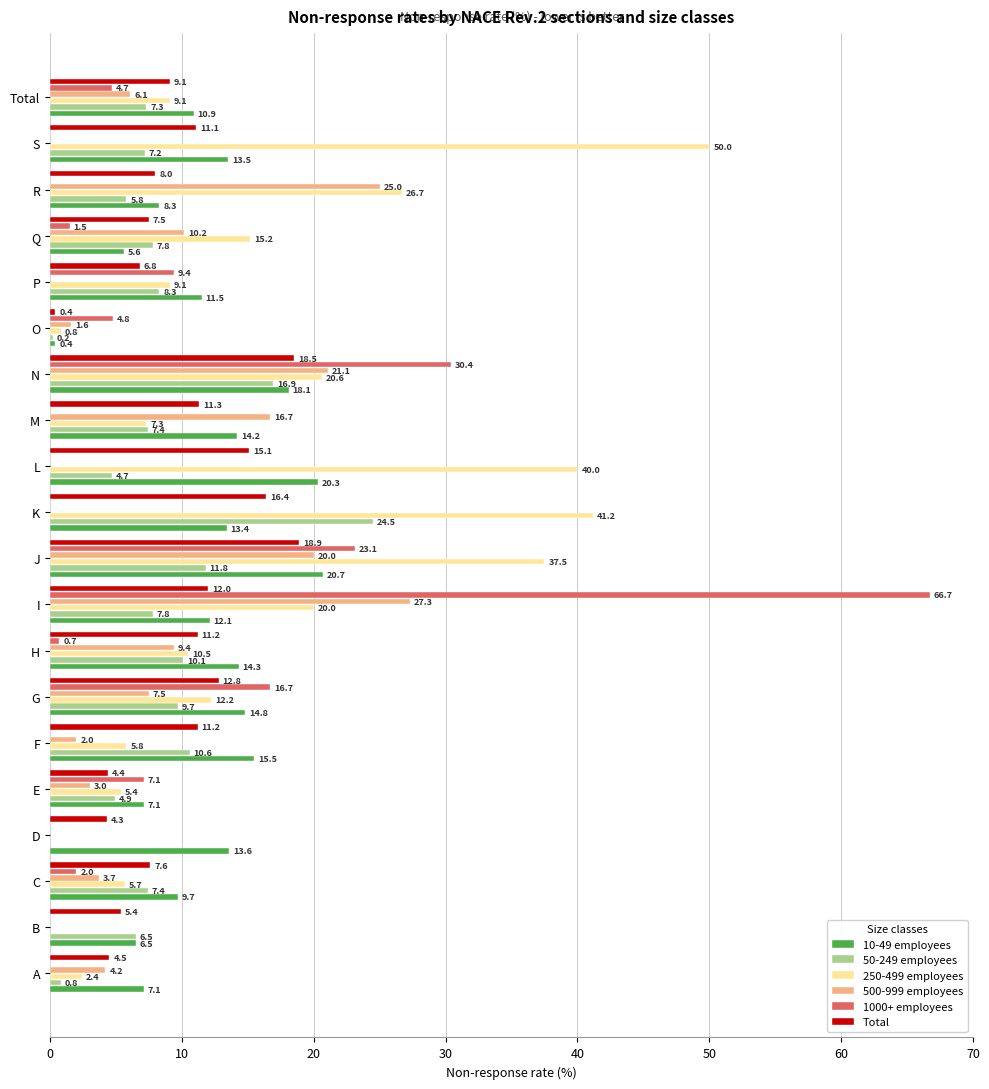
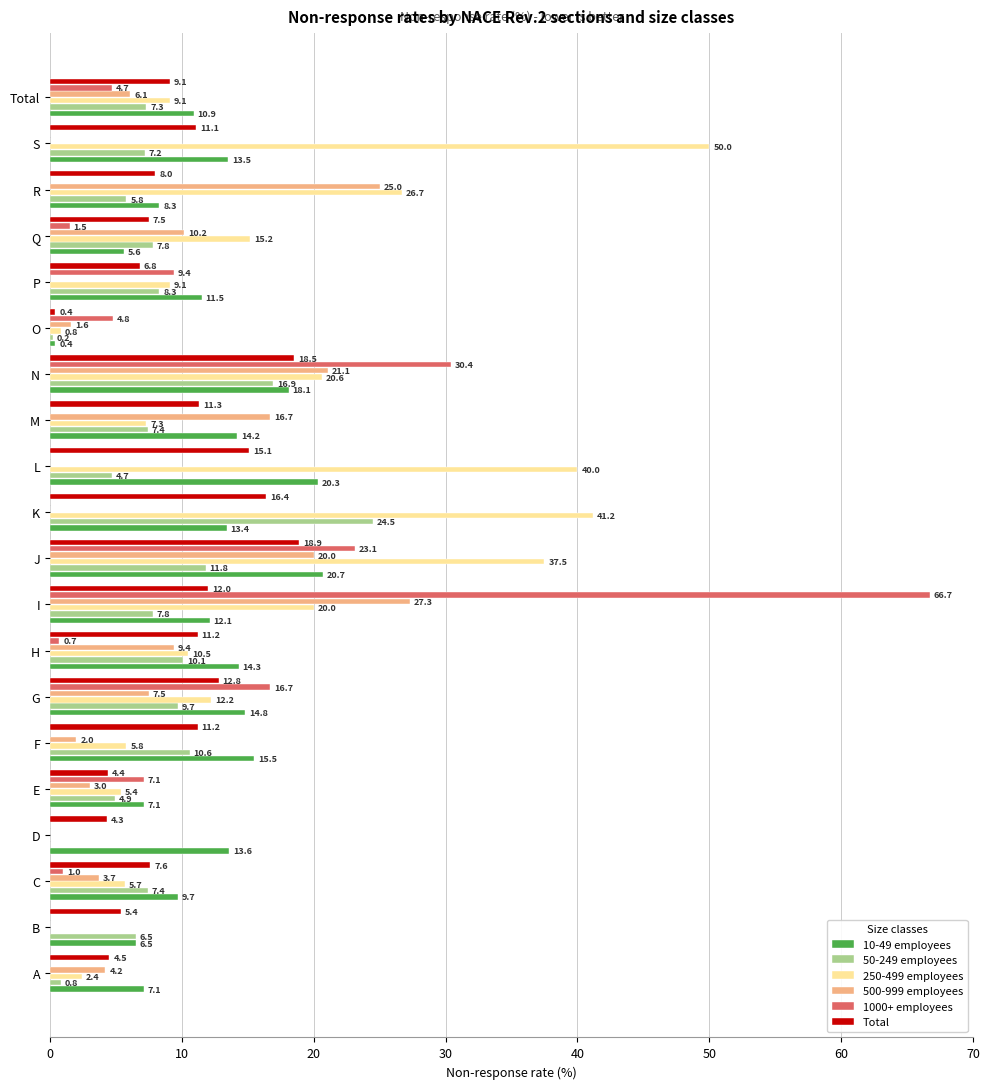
1000+ employees, C: 2.0 -> 1.0
